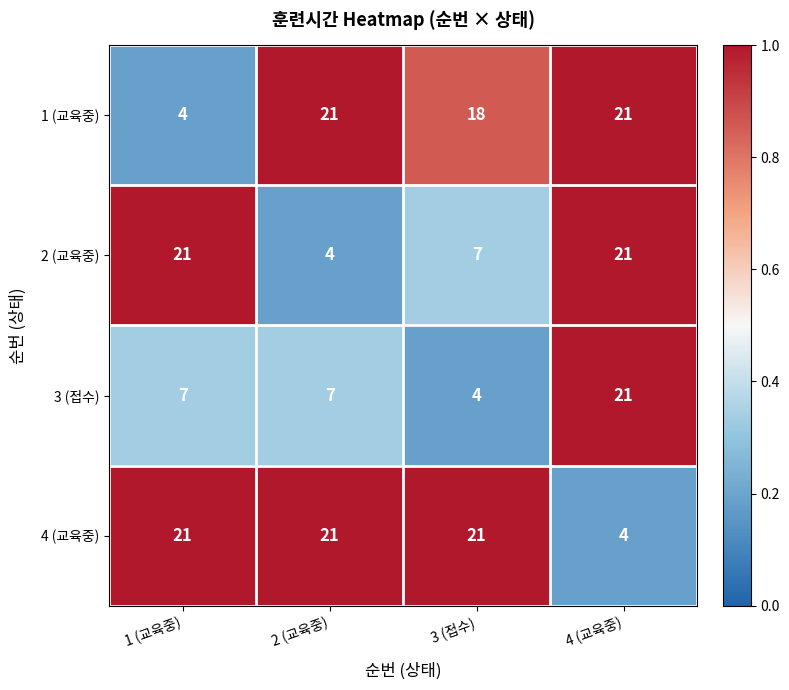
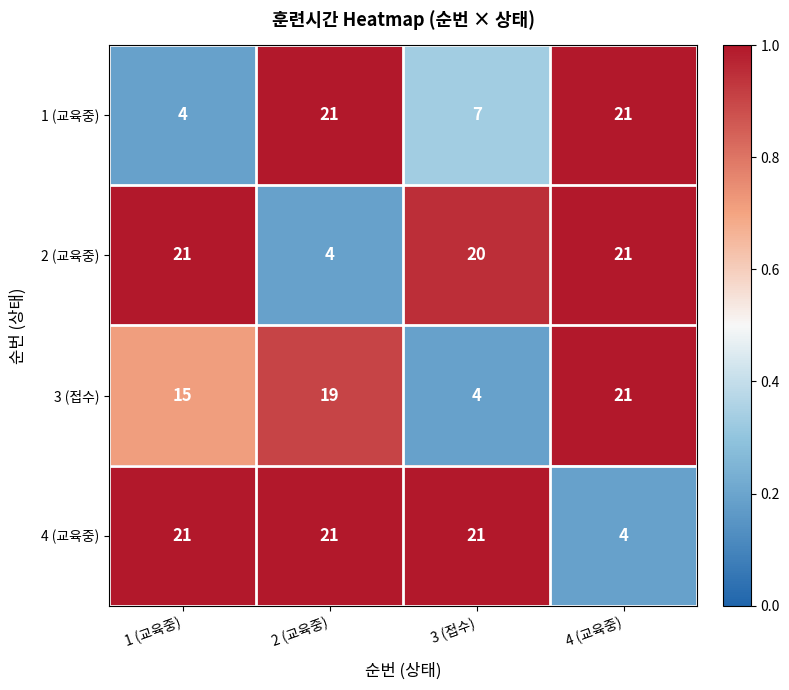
1 (교육중), 3 (접수): 18 -> 7
2 (교육중), 3 (접수): 7 -> 20
3 (접수), 1 (교육중): 7 -> 15
3 (접수), 2 (교육중): 7 -> 19
